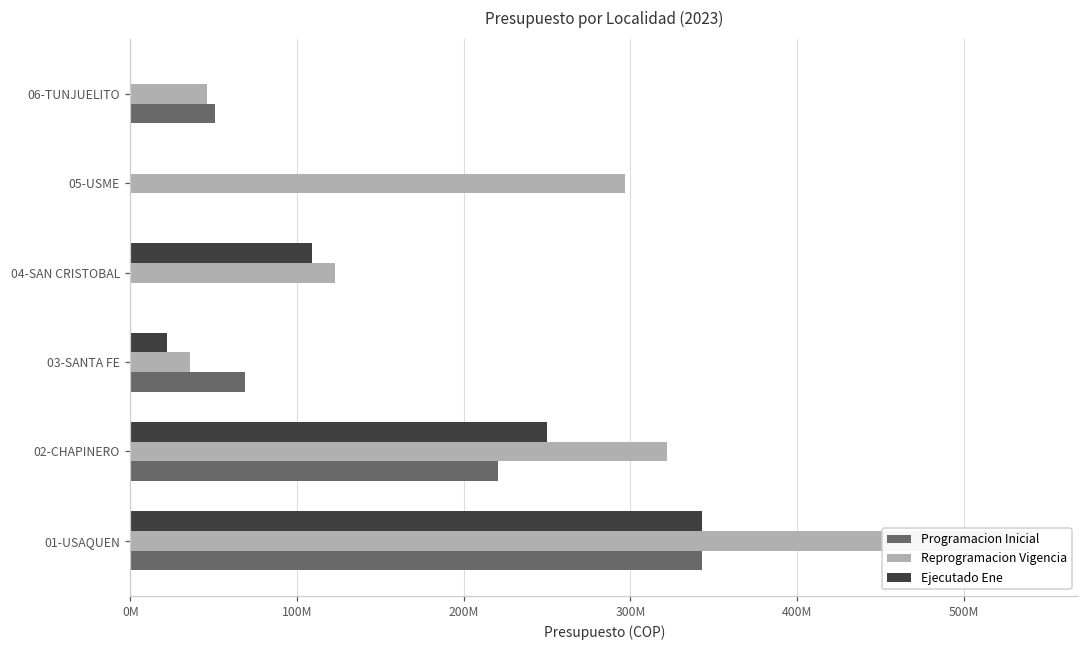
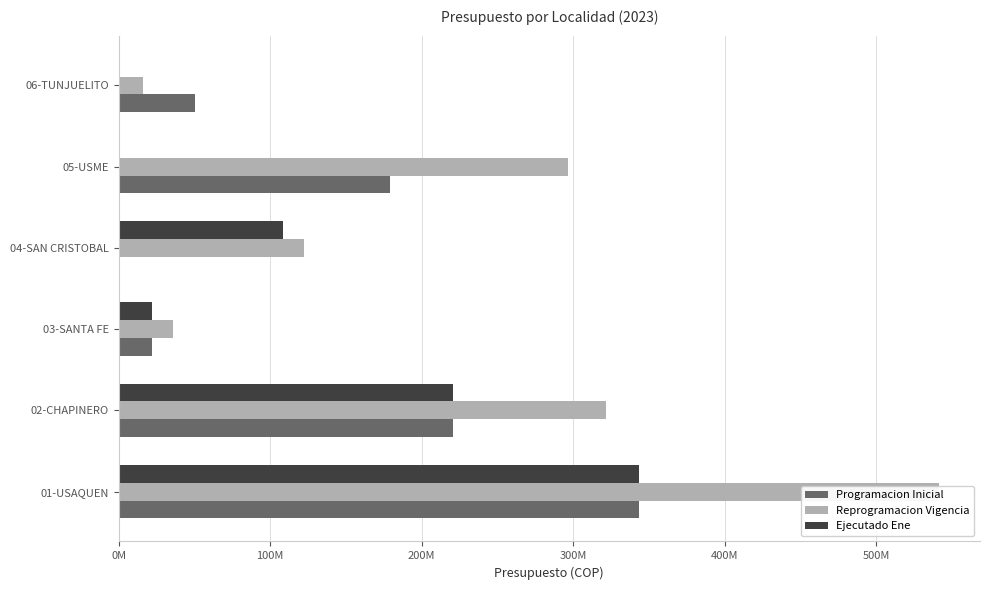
Reprogramacion Vigencia, 06-TUNJUELITO: 46000000 -> 16000000
Programacion Inicial, 05-USME: 0 -> 179000000
Programacion Inicial, 03-SANTA FE: 69000000 -> 22000000
Ejecutado Ene, 02-CHAPINERO: 250000000 -> 221000000
